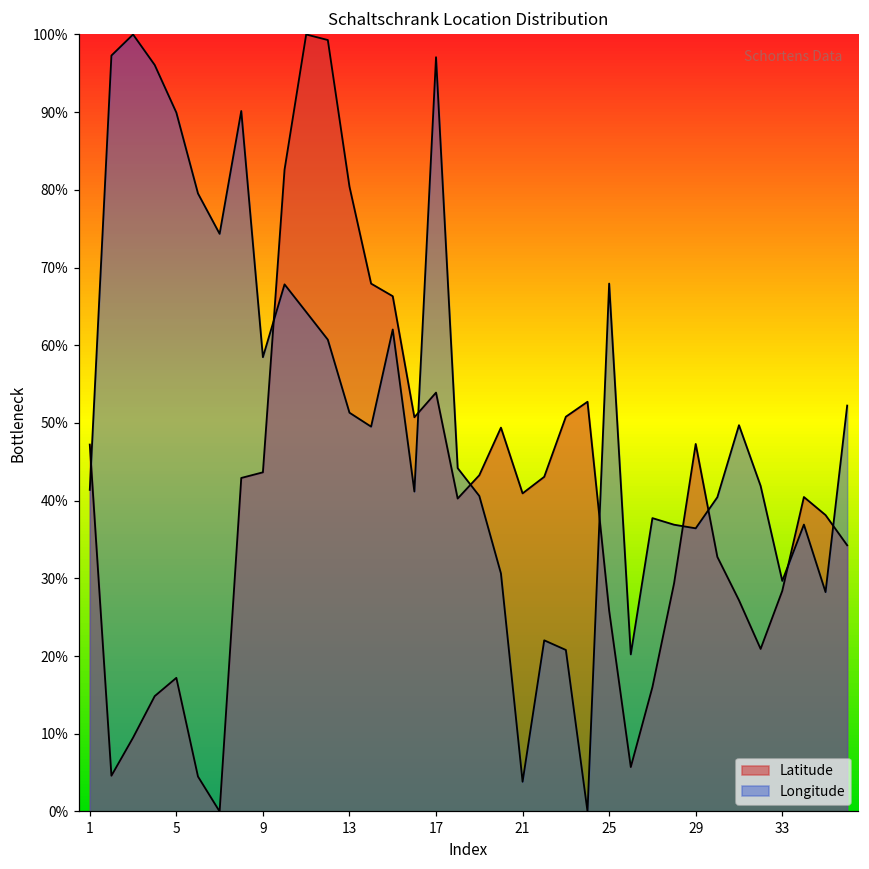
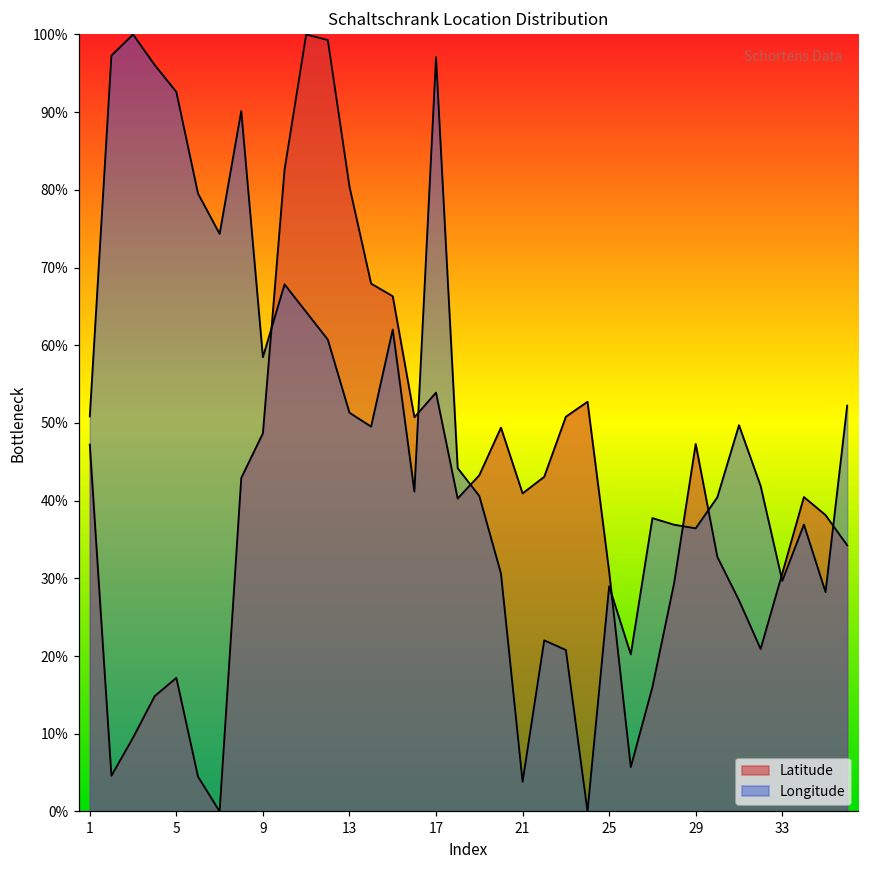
Longitude, 1: 41% -> 51%
Longitude, 5: 90% -> 93%
Latitude, 9: 44% -> 49%
Latitude, 25: 26% -> 31%
Longitude, 25: 68% -> 29%
Latitude, 33: 28% -> 31%
